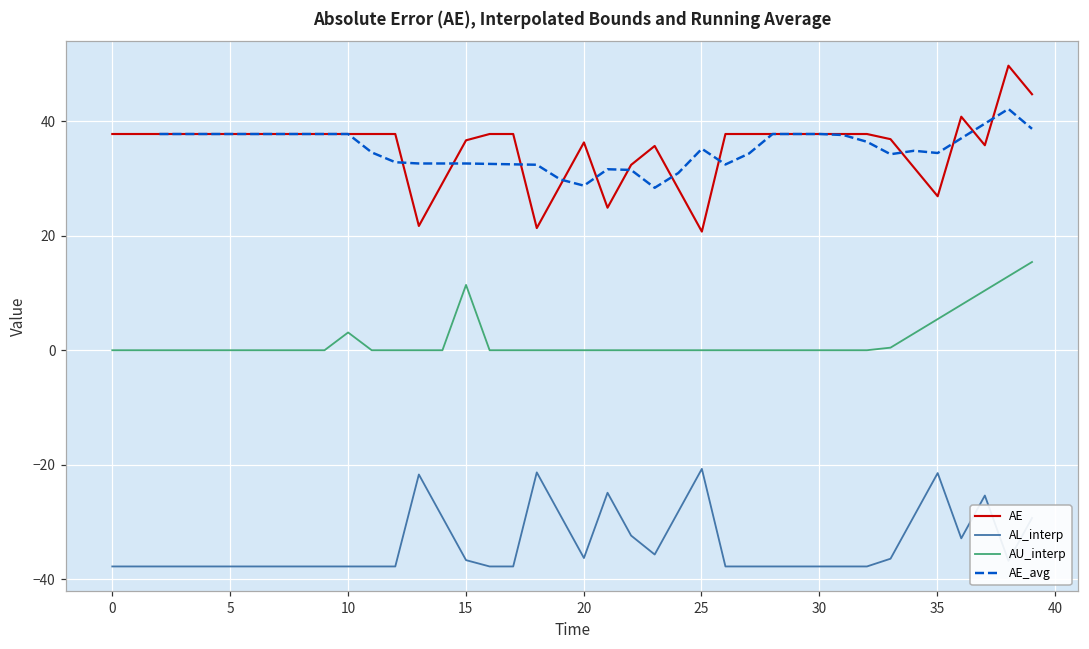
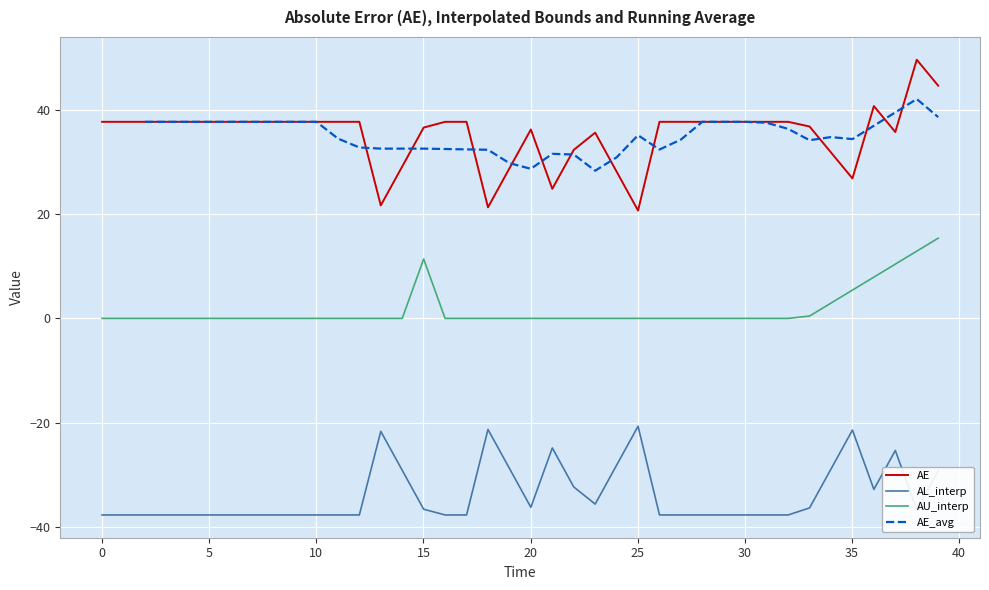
AU_interp, 10: 3 -> 0
